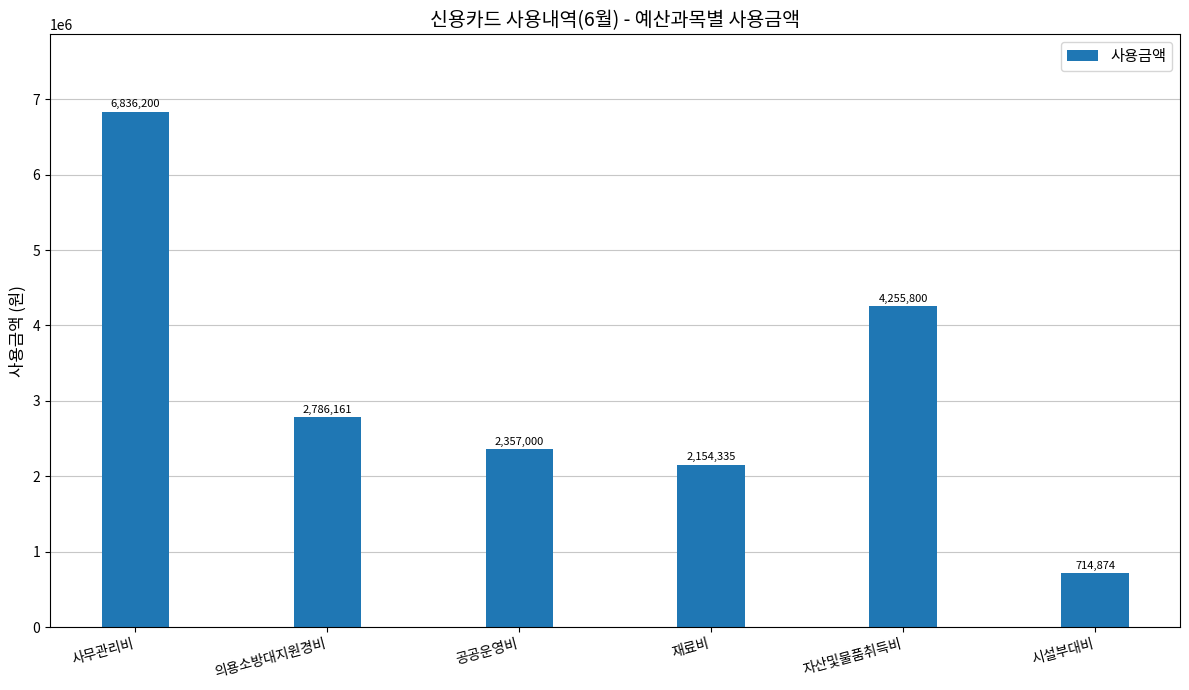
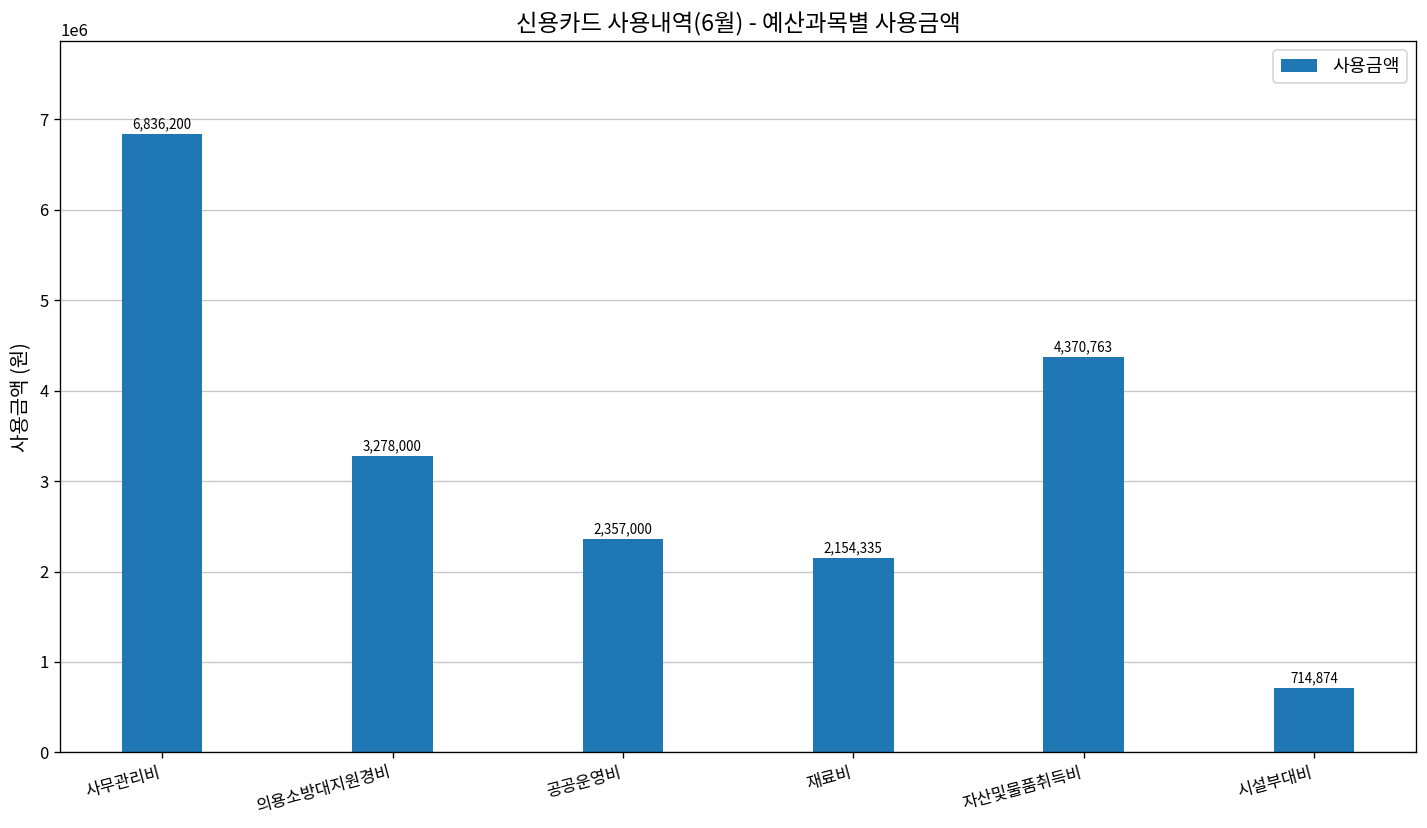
의용소방대지원경비: 2,786,161 -> 3,278,000
자산및물품취득비: 4,255,800 -> 4,370,763
